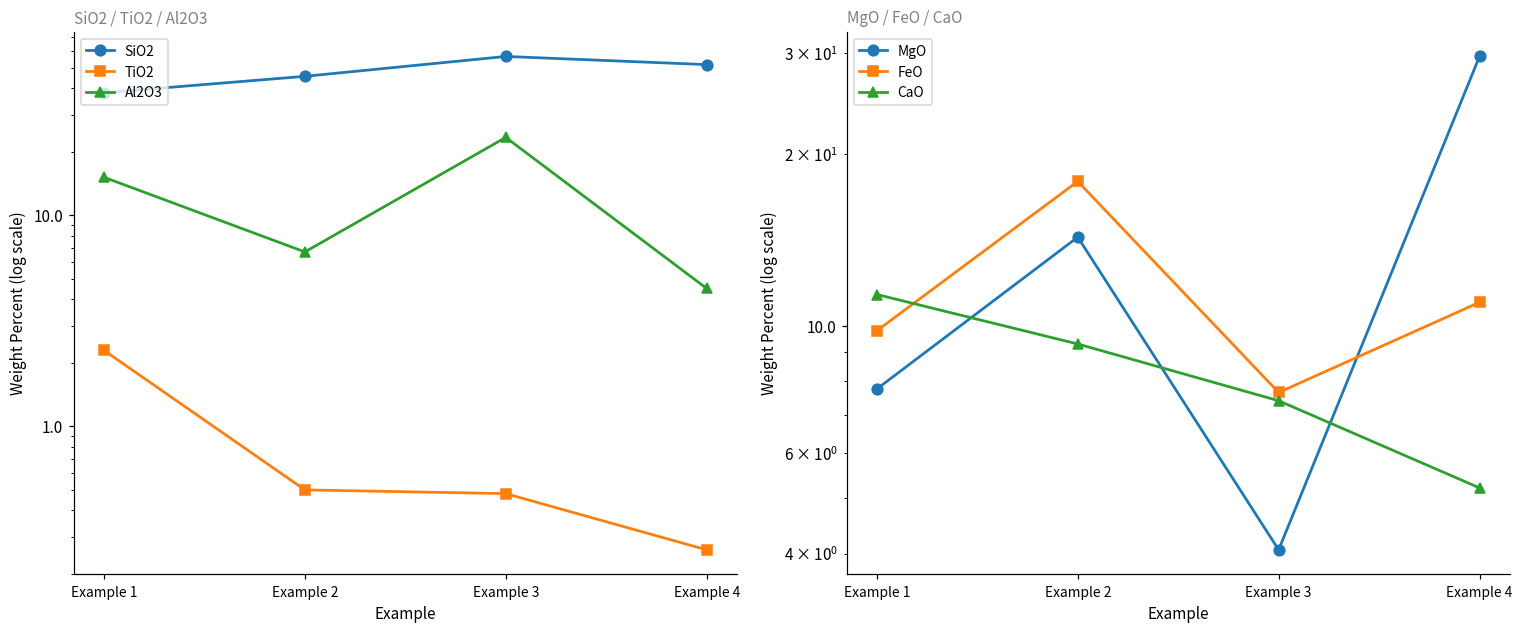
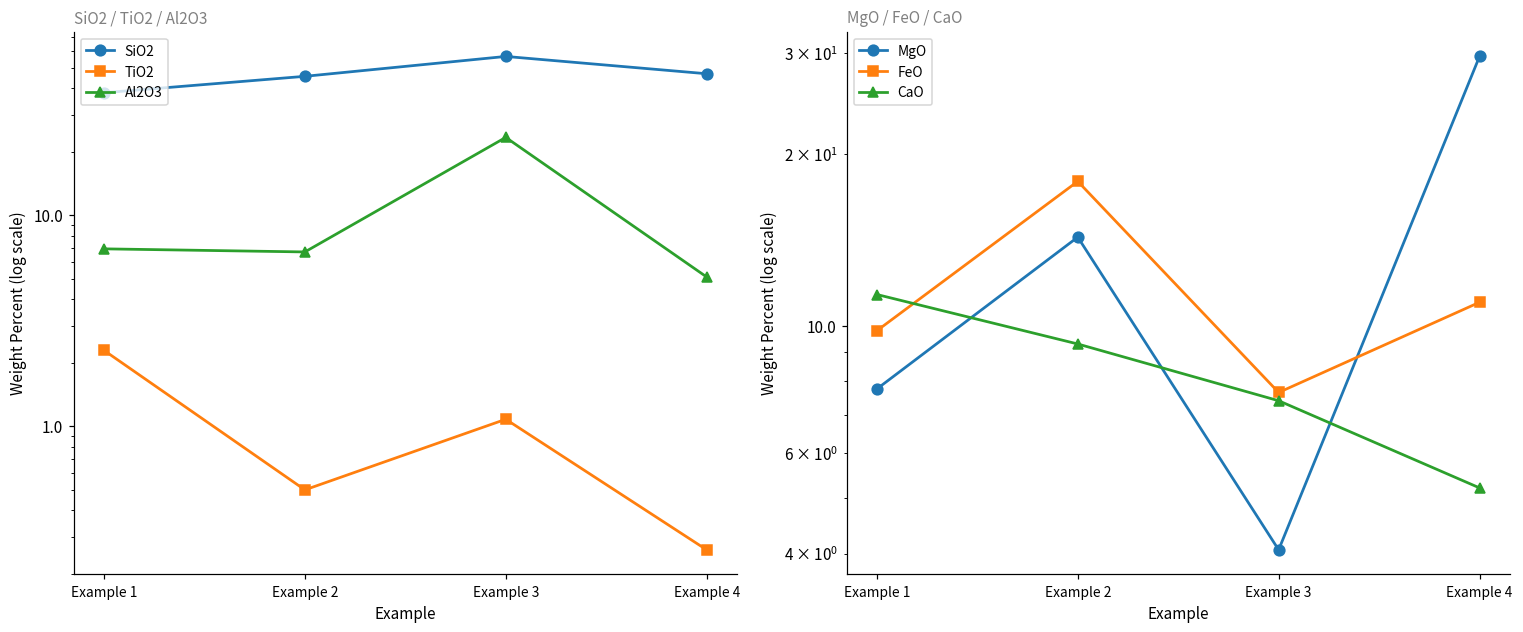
SiO2 / TiO2 / Al2O3, Al2O3, Example 1: 15 -> 6.9
SiO2 / TiO2 / Al2O3, TiO2, Example 3: 0.48 -> 1.1
SiO2 / TiO2 / Al2O3, SiO2, Example 4: 52 -> 47
SiO2 / TiO2 / Al2O3, Al2O3, Example 4: 4.5 -> 5.1
